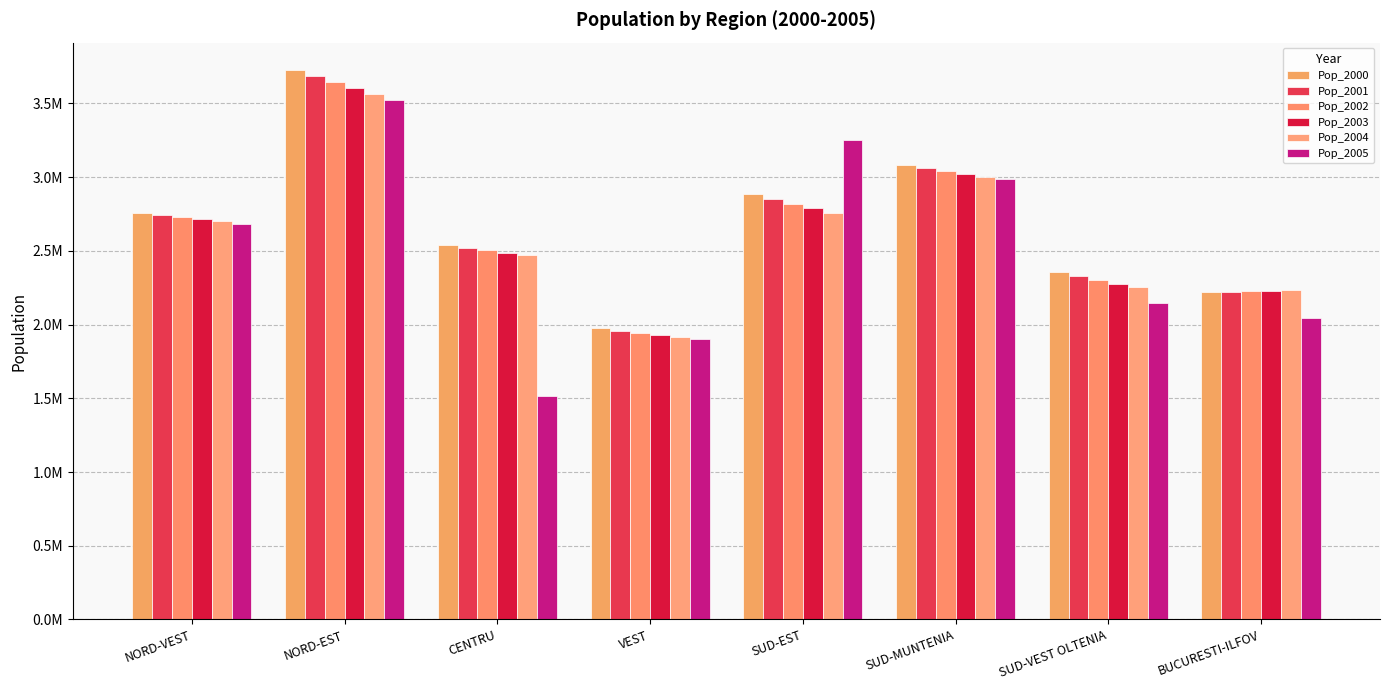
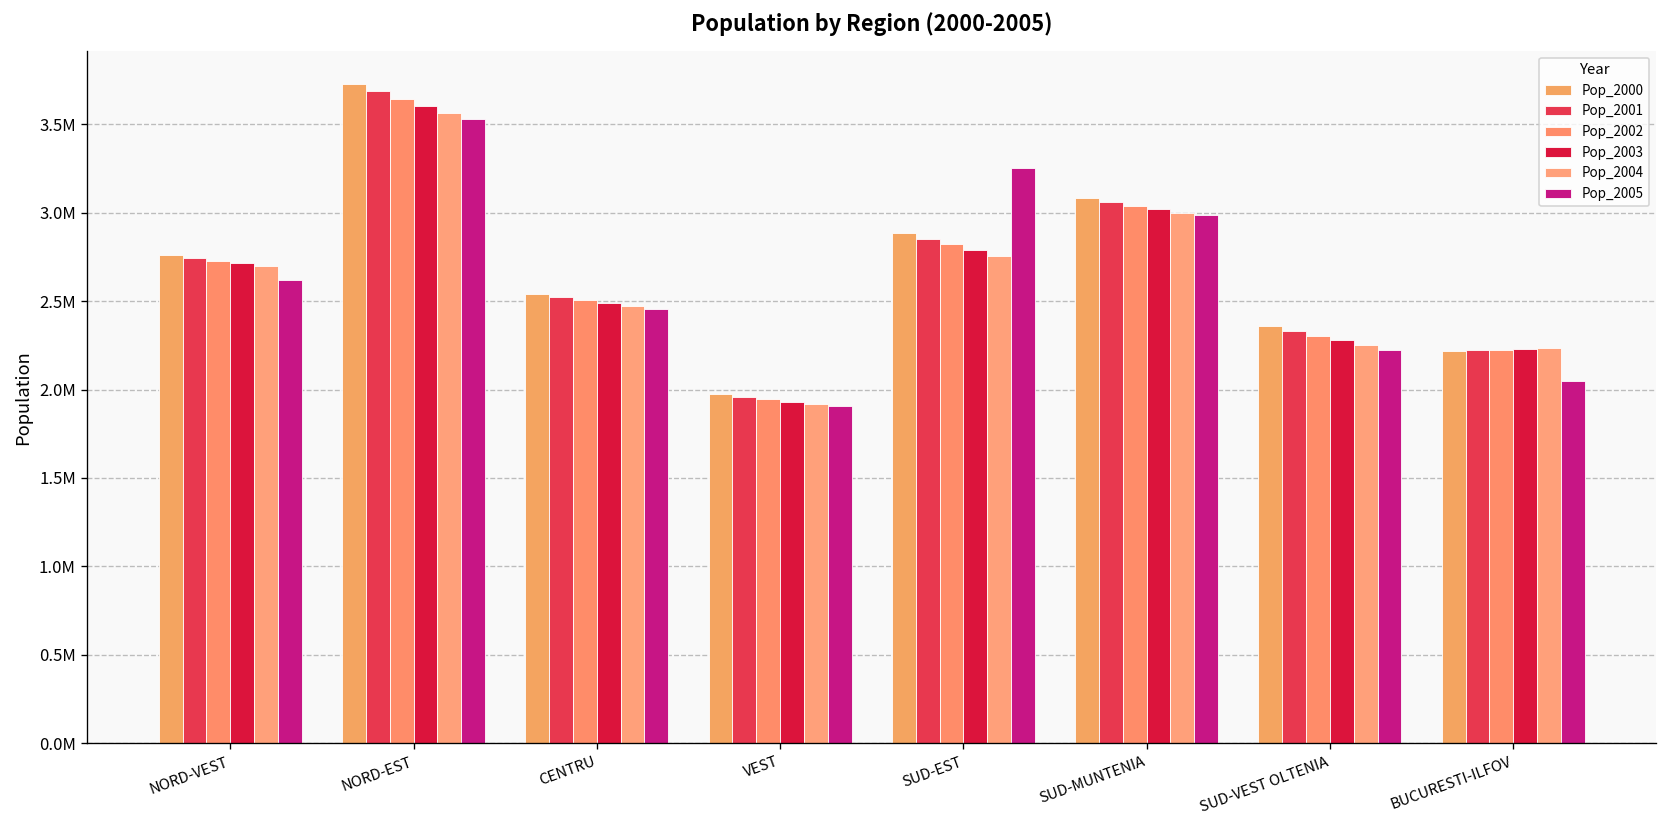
Pop_2005, NORD-VEST: 2690000 -> 2620000
Pop_2005, CENTRU: 1510000 -> 2460000
Pop_2005, SUD-VEST OLTENIA: 2140000 -> 2230000
